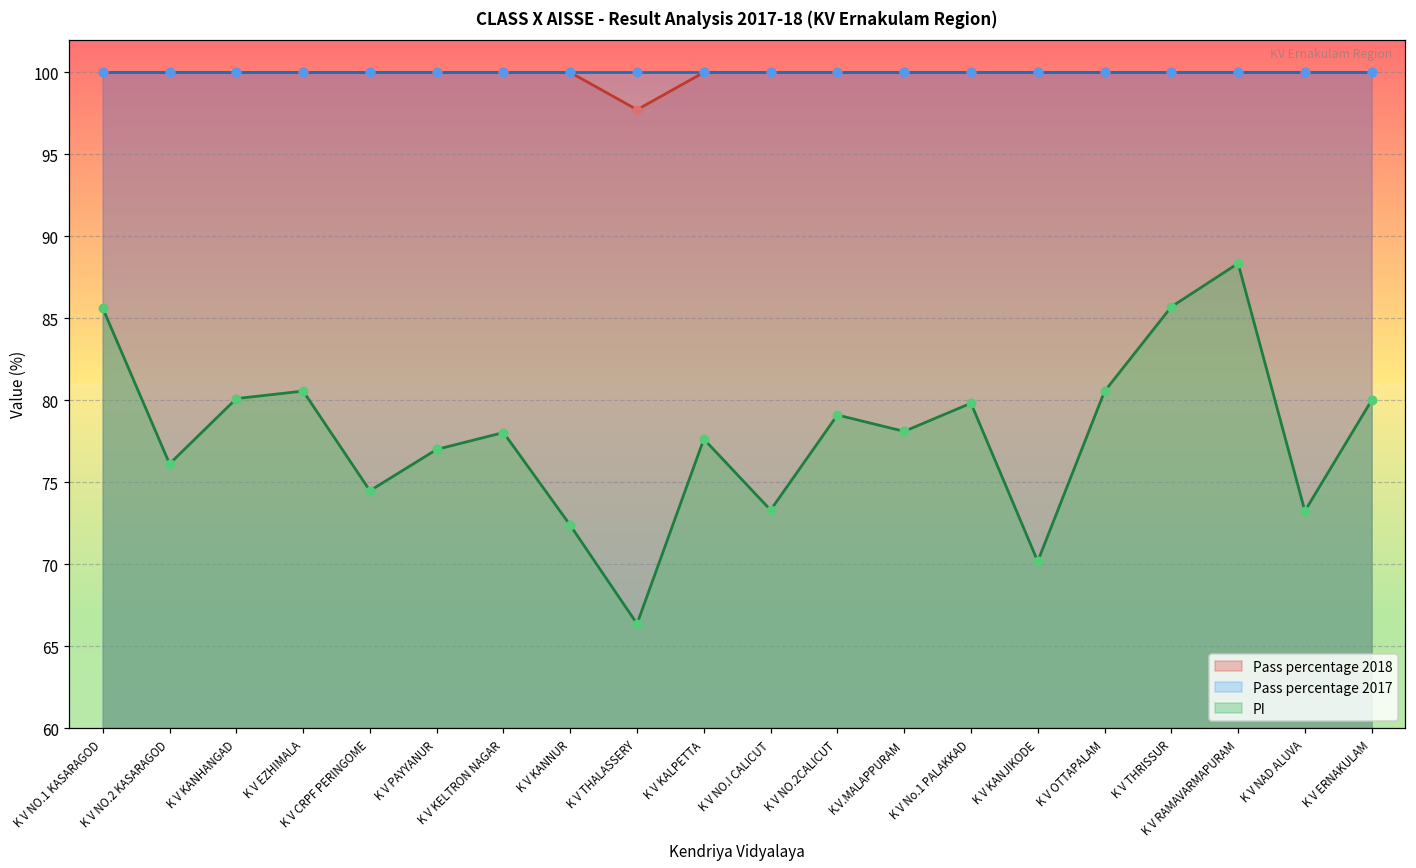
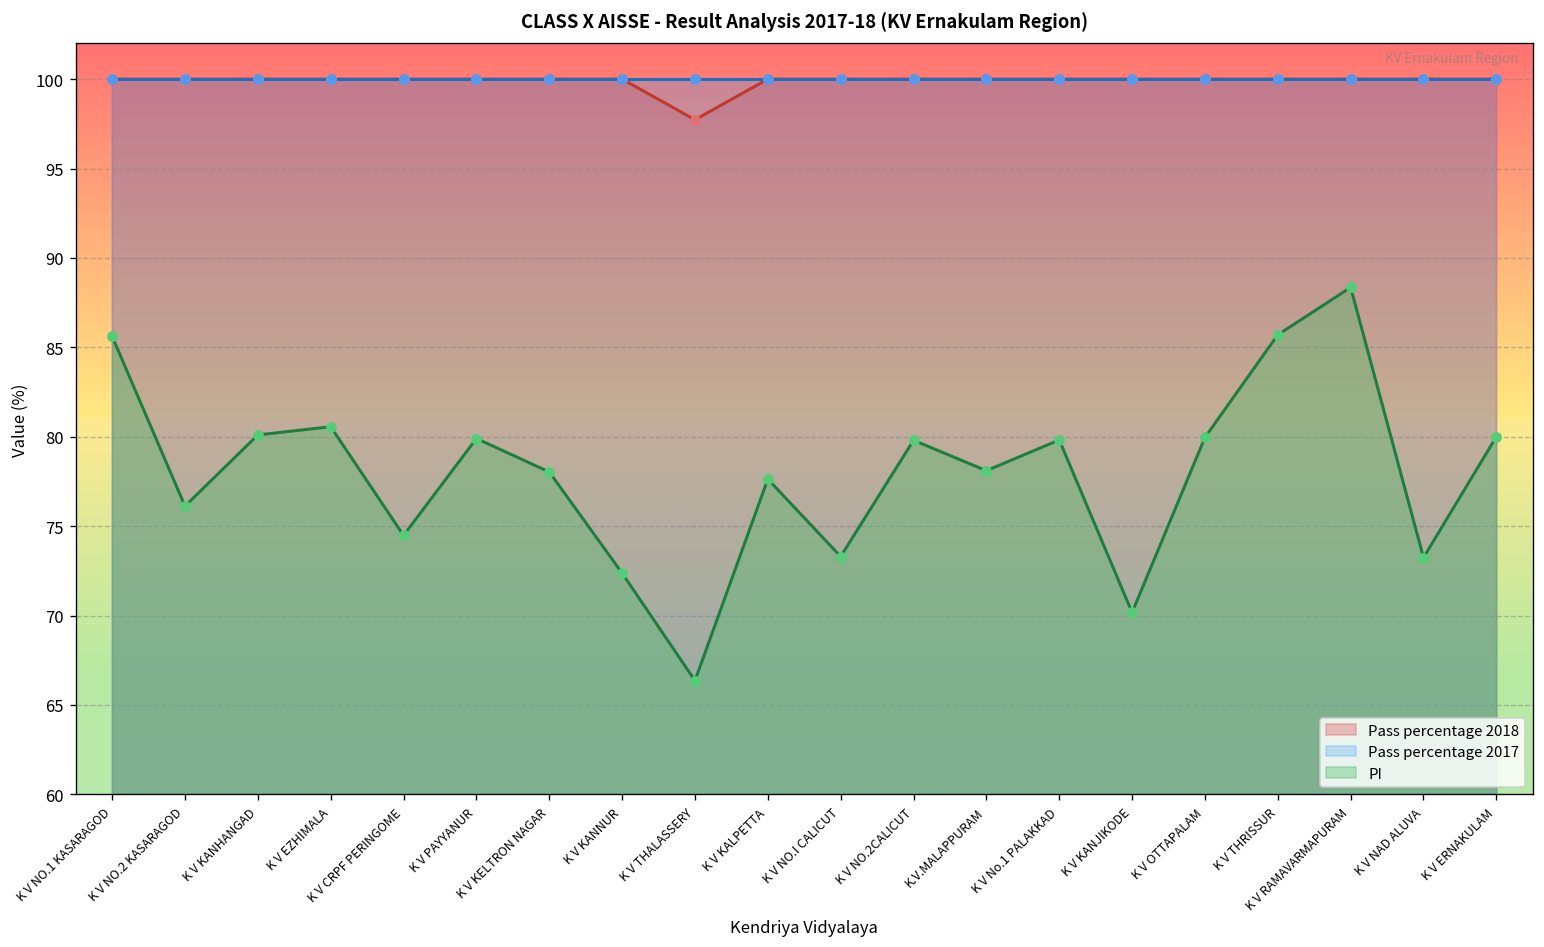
PI, K V PAYYANUR: 77.0 -> 79.9
PI, K V NO.2CALICUT: 79.1 -> 79.8
PI, K V OTTAPALAM: 80.5 -> 80.0
